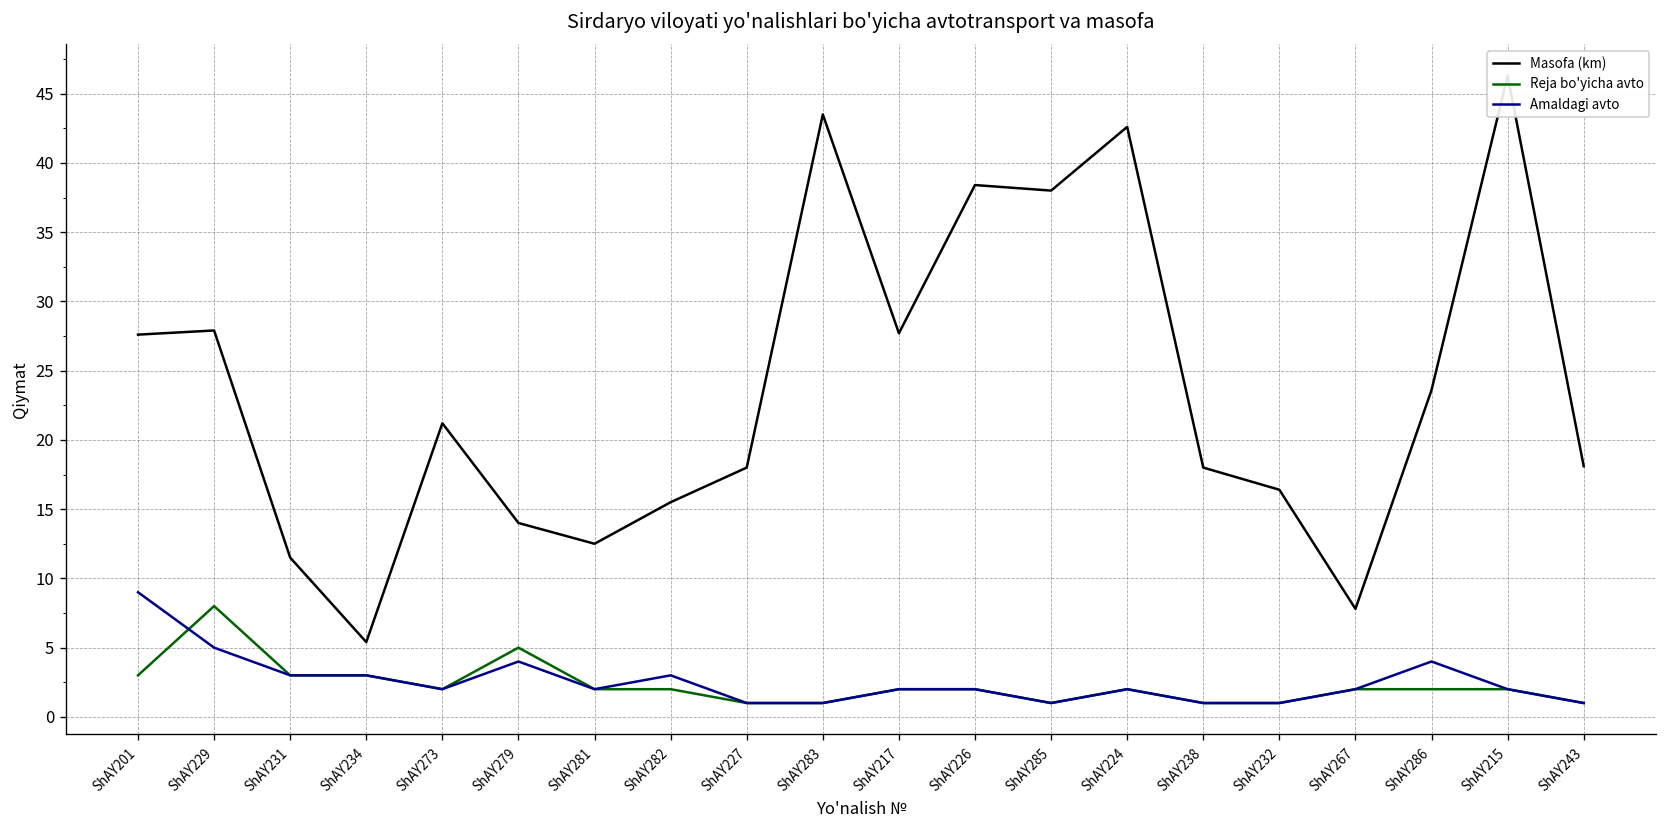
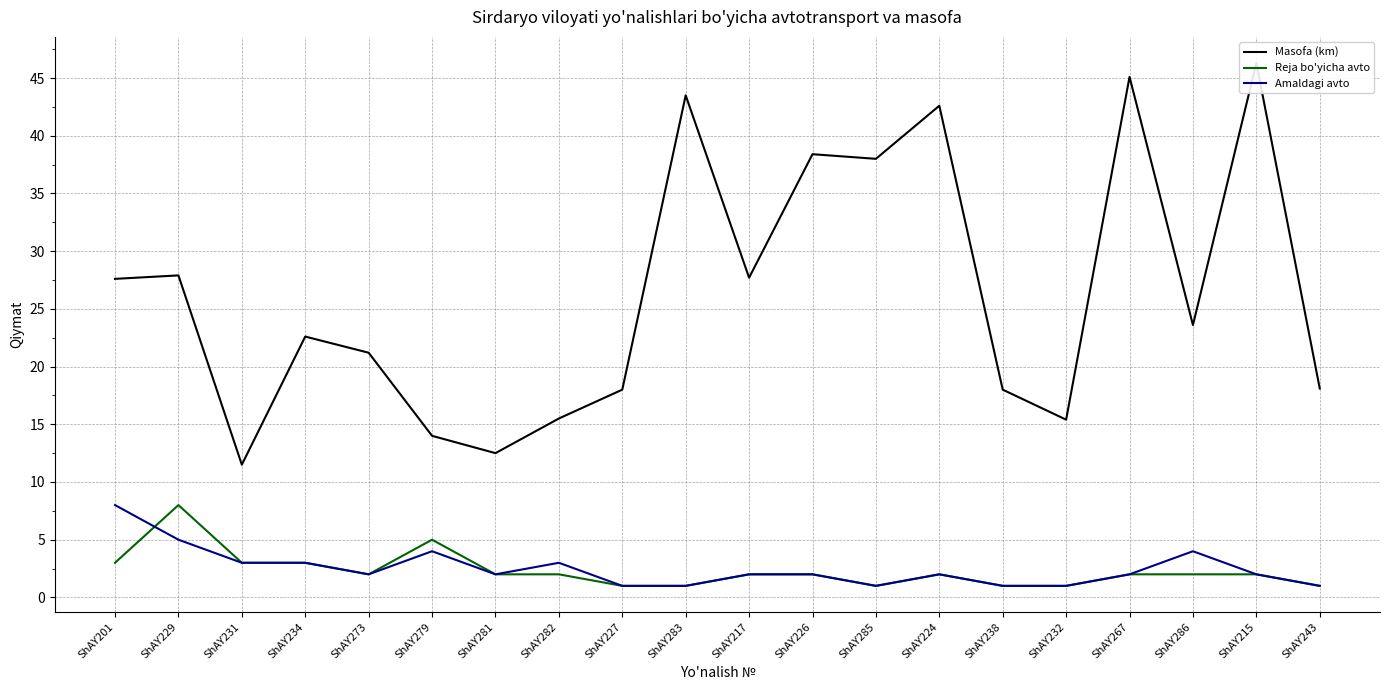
Amaldagi avto, ShAY201: 9 -> 8
Masofa (km), ShAY234: 5.4 -> 22.6
Masofa (km), ShAY232: 16.4 -> 15.4
Masofa (km), ShAY267: 7.8 -> 45.1
